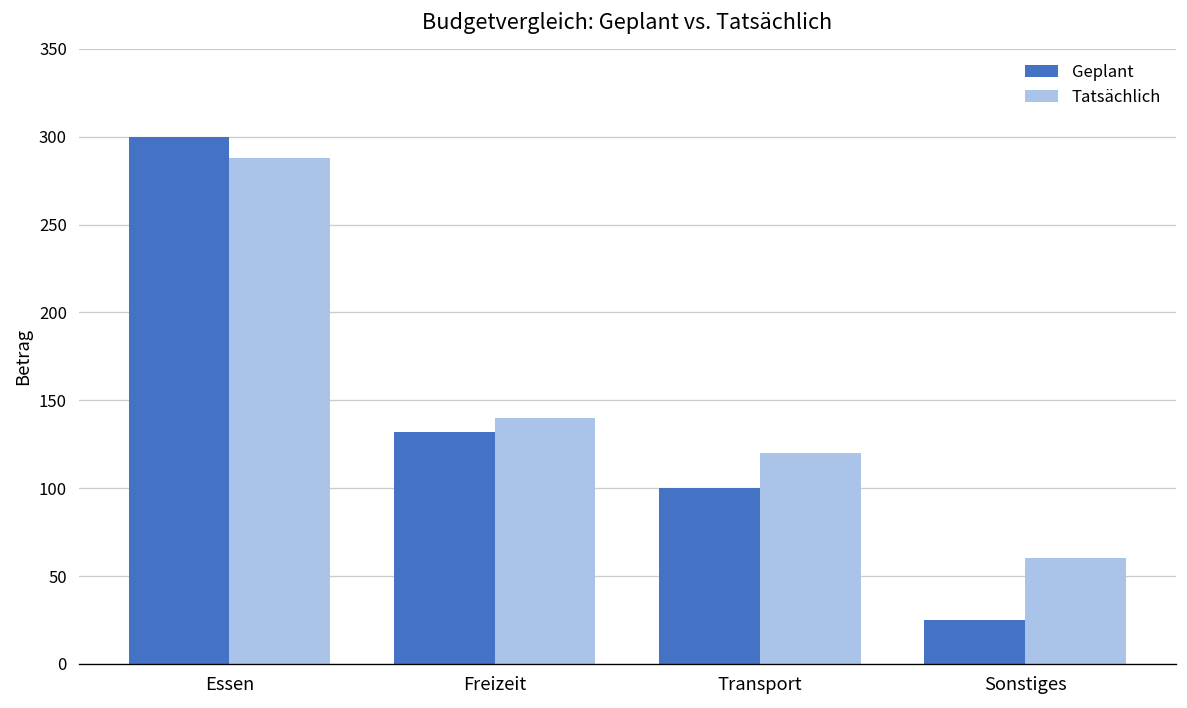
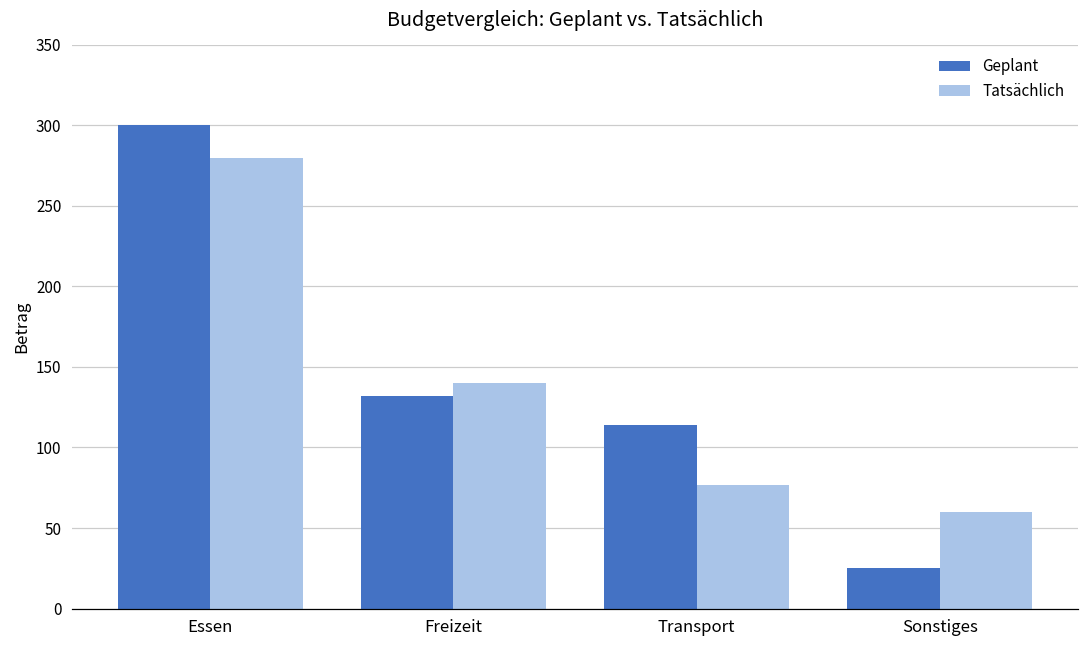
Tatsächlich, Essen: 288 -> 280
Geplant, Transport: 100 -> 114
Tatsächlich, Transport: 120 -> 77
